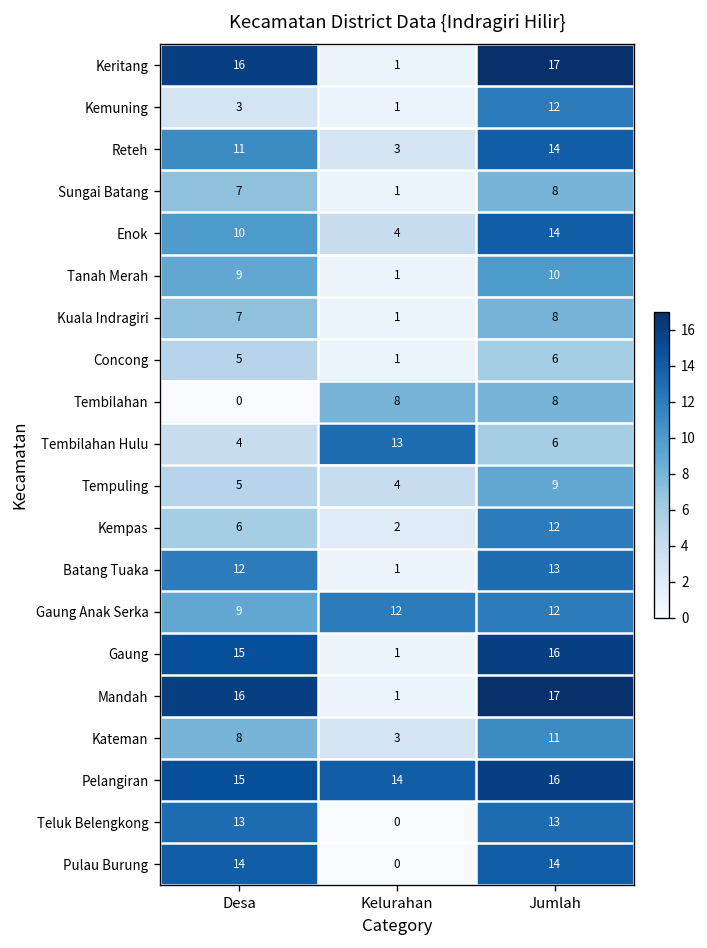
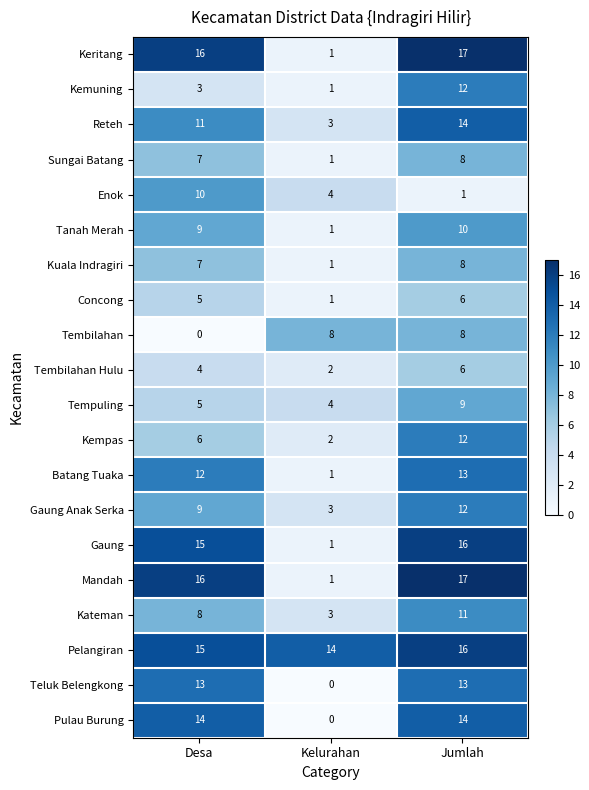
Enok, Jumlah: 14 -> 1
Tembilahan Hulu, Kelurahan: 13 -> 2
Gaung Anak Serka, Kelurahan: 12 -> 3
